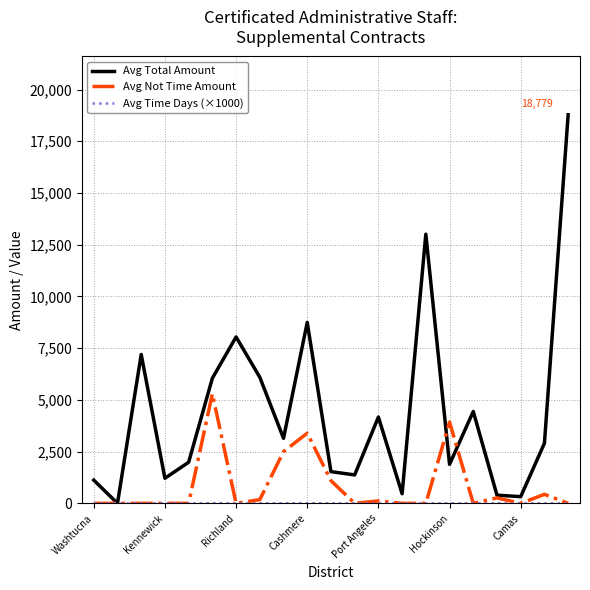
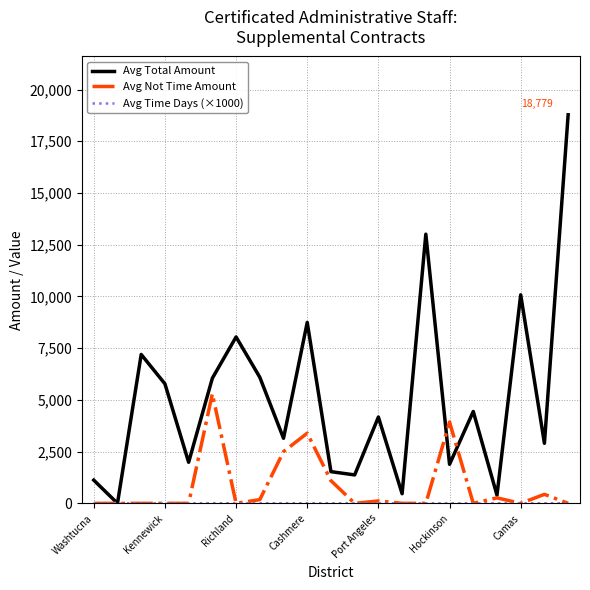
Avg Total Amount, Kennewick: 1,200 -> 5,800
Avg Total Amount, Camas: 300 -> 10,100
